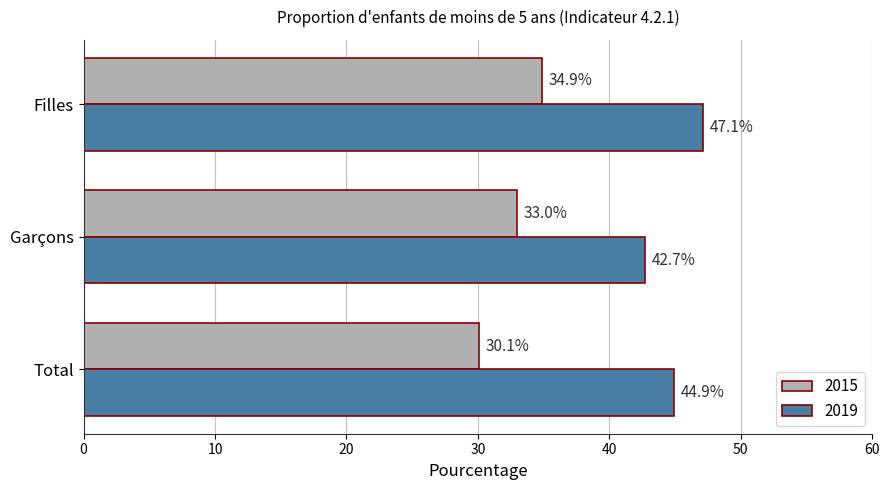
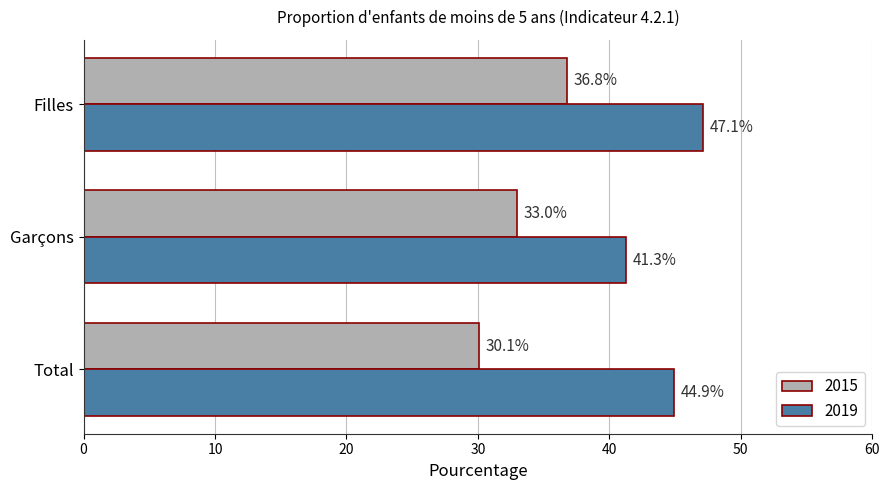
2015, Filles: 34.9% -> 36.8%
2019, Garçons: 42.7% -> 41.3%
